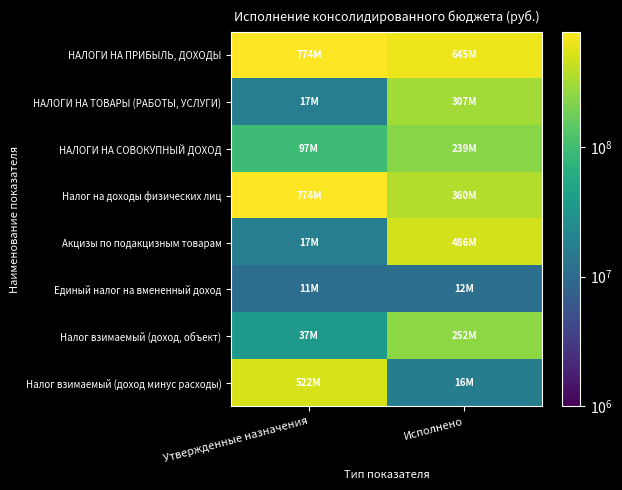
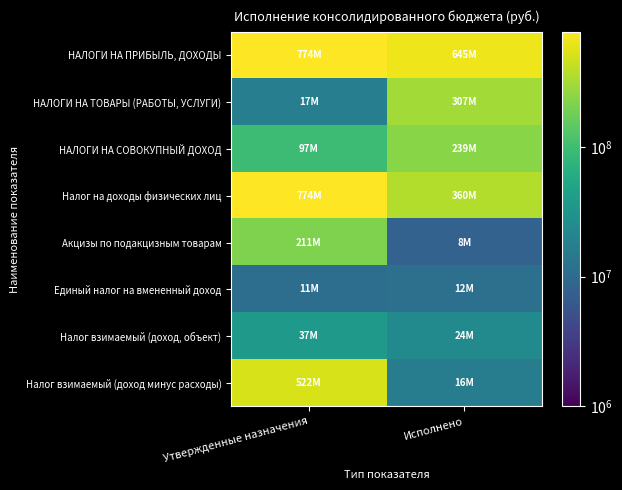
Акцизы по подакцизным товарам, Утвержденные назначения: 17M -> 211M
Акцизы по подакцизным товарам, Исполнено: 486M -> 8M
Налог взимаемый (доход, объект), Исполнено: 252M -> 24M
